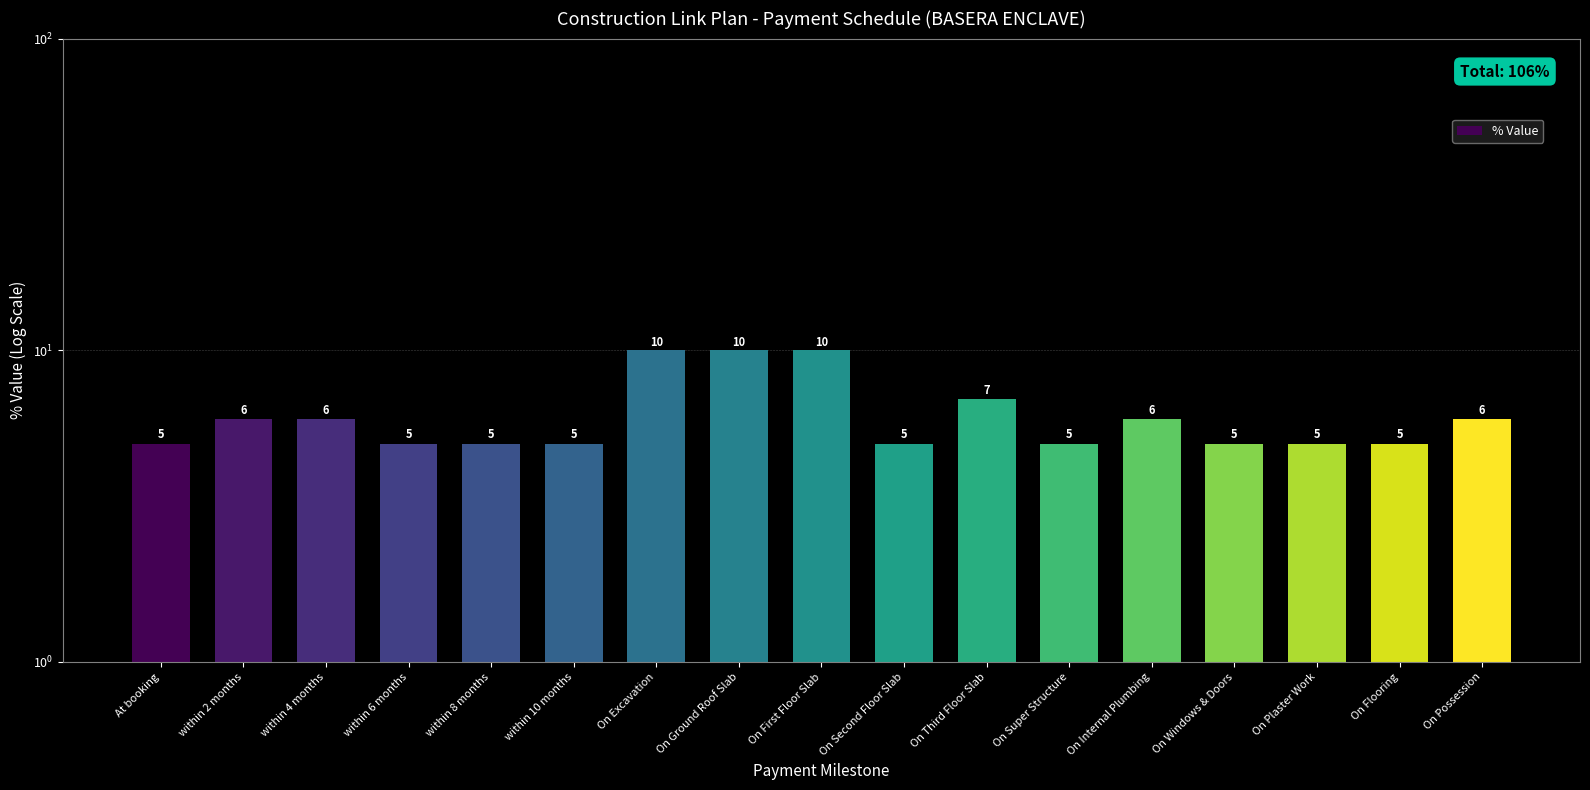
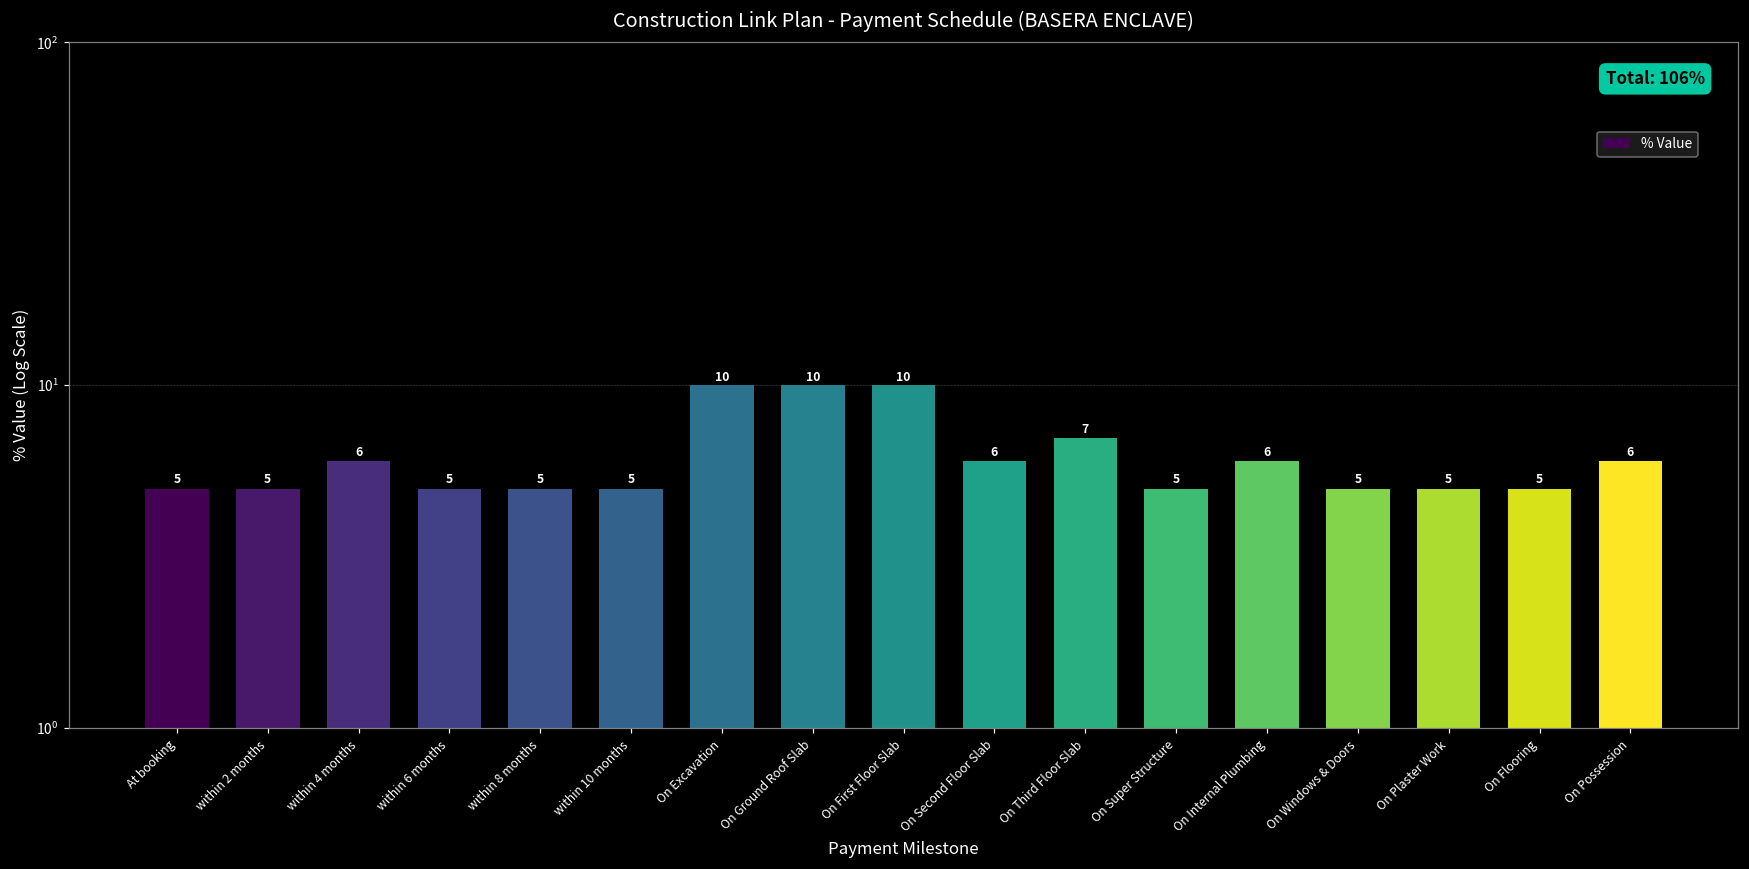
within 2 months: 6 -> 5
On Second Floor Slab: 5 -> 6
